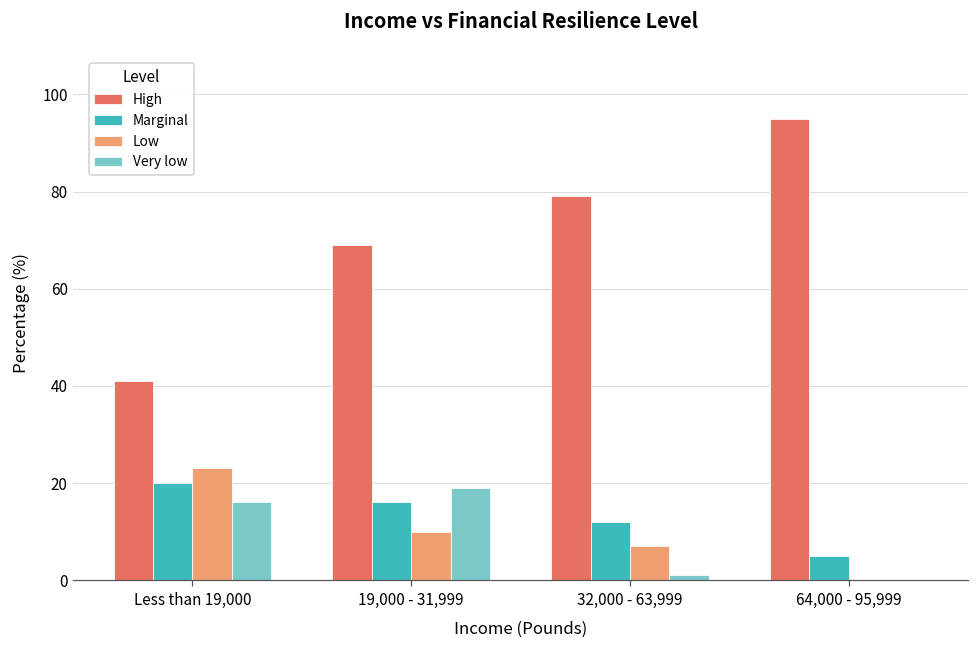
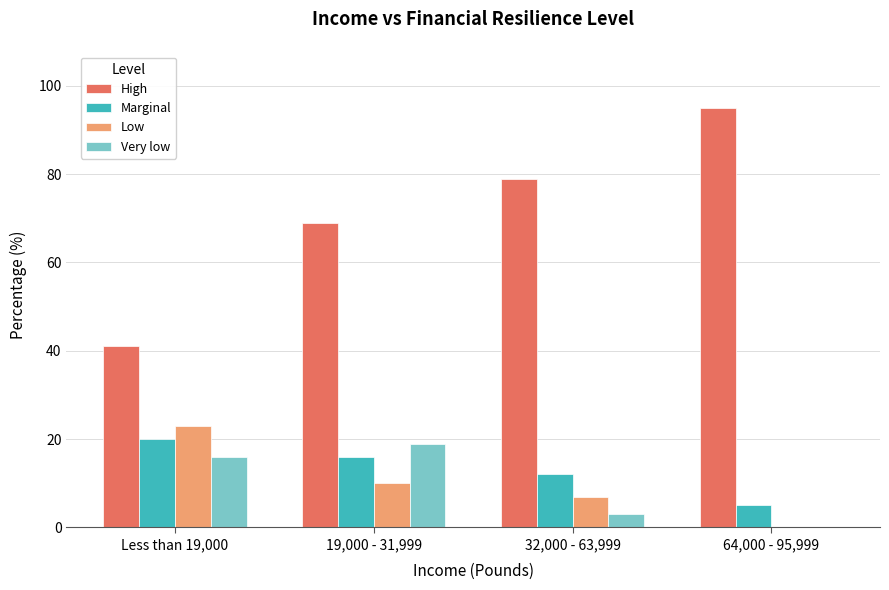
Very low, 32,000 - 63,999: 1 -> 3
